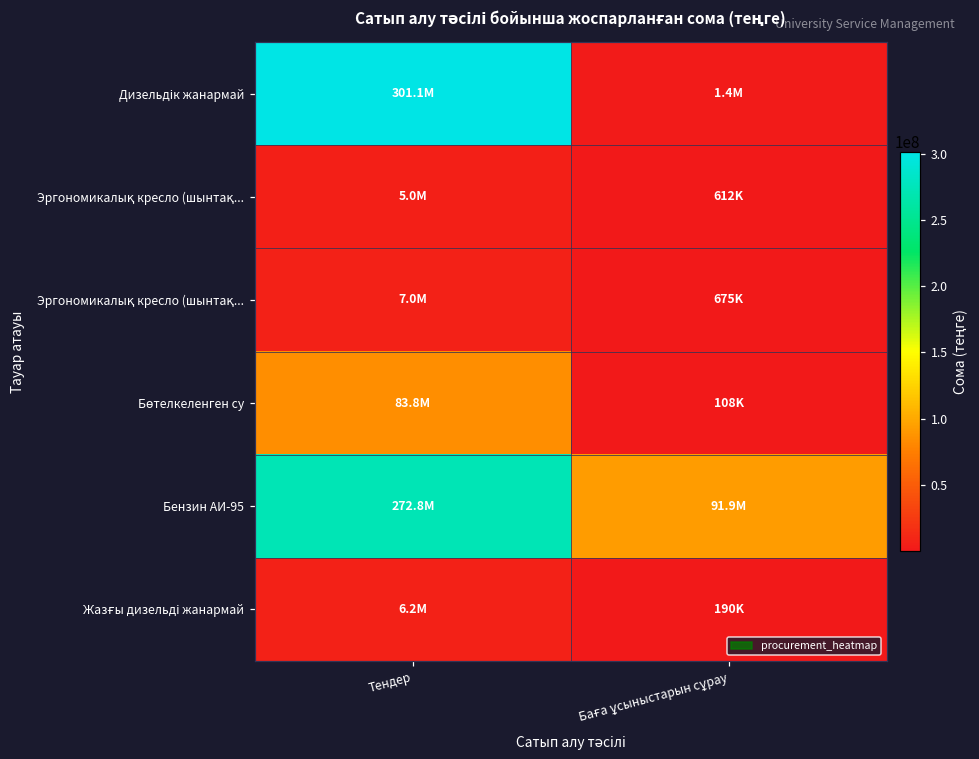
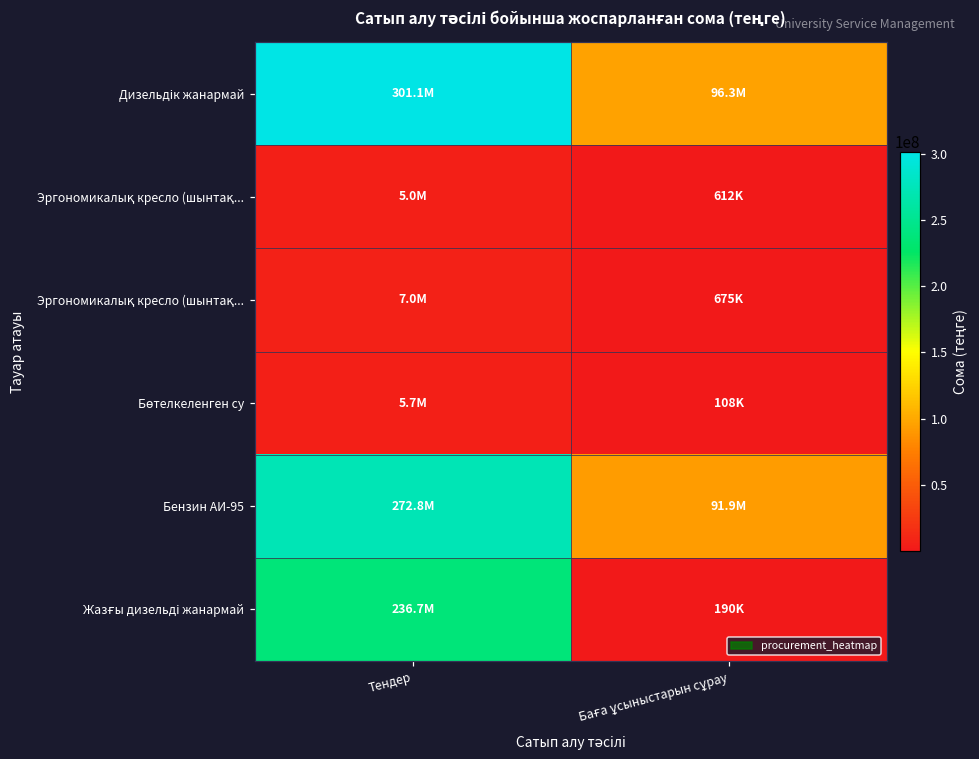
Дизельдік жанармай, Баға ұсыныстарын сұрау: 1.4M -> 96.3M
Бөтелкеленген су, Тендер: 83.8M -> 5.7M
Жазғы дизельді жанармай, Тендер: 6.2M -> 236.7M
